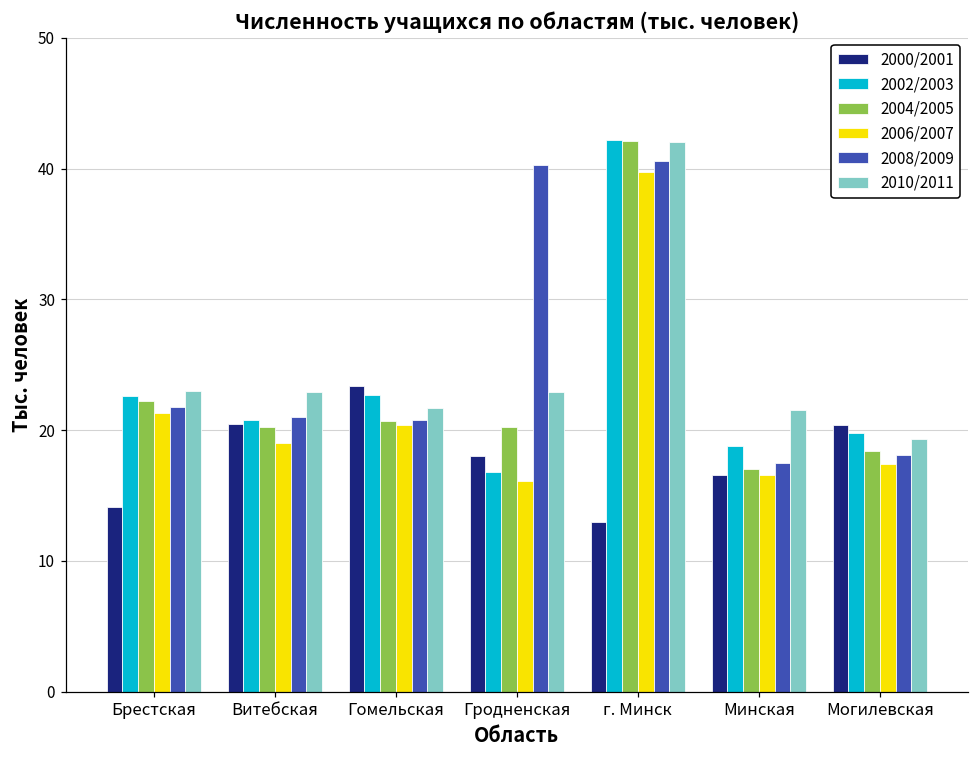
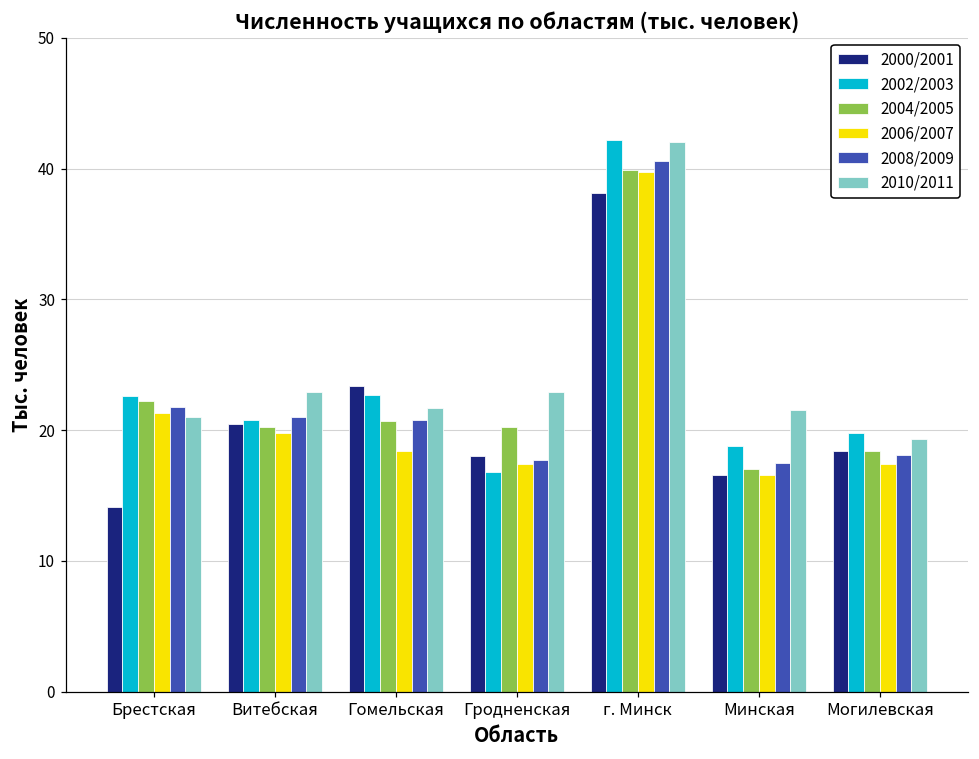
2010/2011, Брестская: 23 -> 21
2006/2007, Витебская: 19.0 -> 19.8
2006/2007, Гомельская: 20.4 -> 18.4
2006/2007, Гродненская: 16.1 -> 17.4
2008/2009, Гродненская: 40.3 -> 17.7
2000/2001, г. Минск: 13.0 -> 38.1
2004/2005, г. Минск: 42.1 -> 39.9
2000/2001, Могилевская: 20.4 -> 18.4
